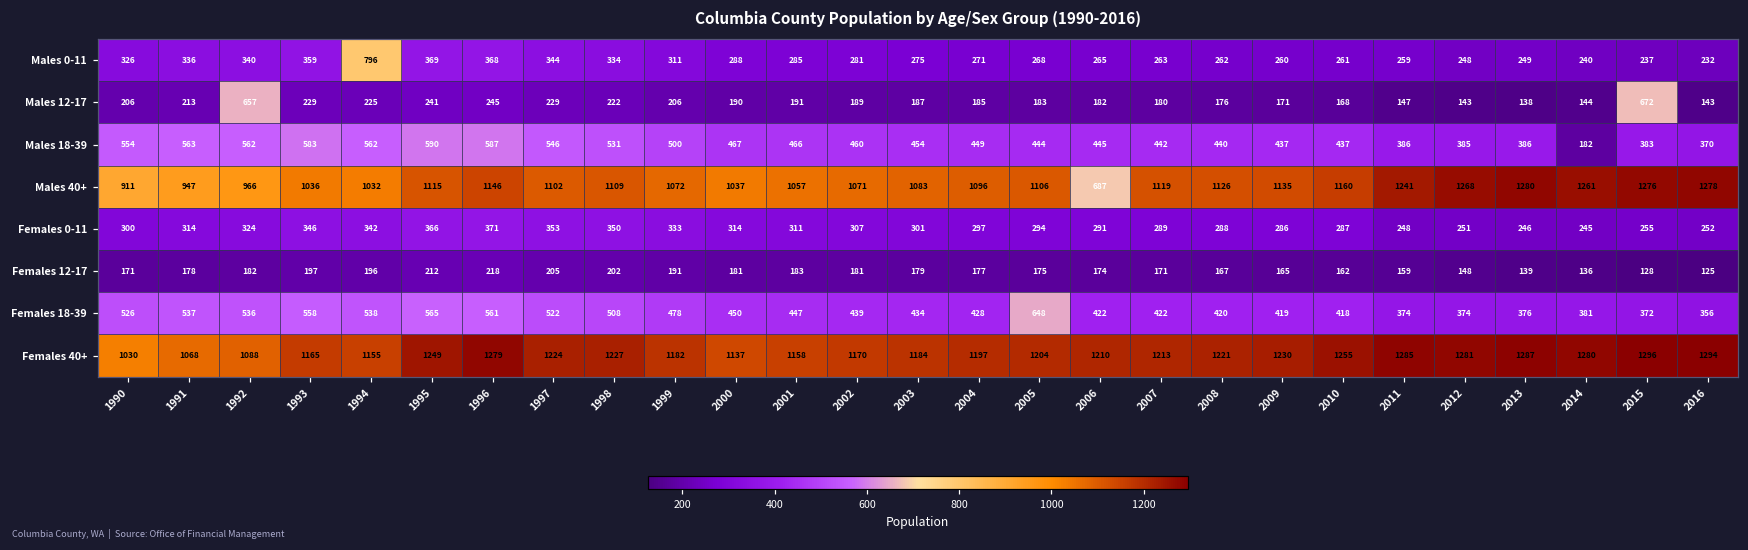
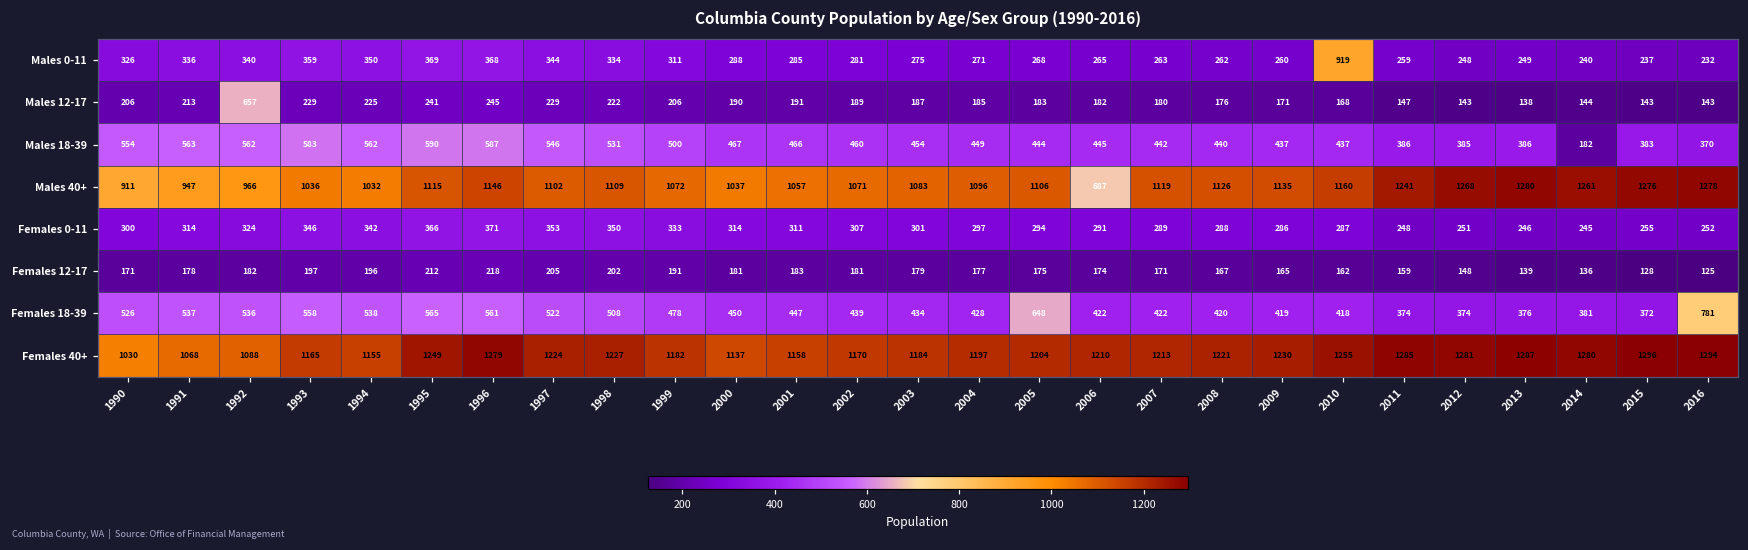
Males 0-11, 1994: 796 -> 350
Males 0-11, 2010: 261 -> 919
Males 12-17, 2015: 672 -> 143
Females 18-39, 2016: 356 -> 781
